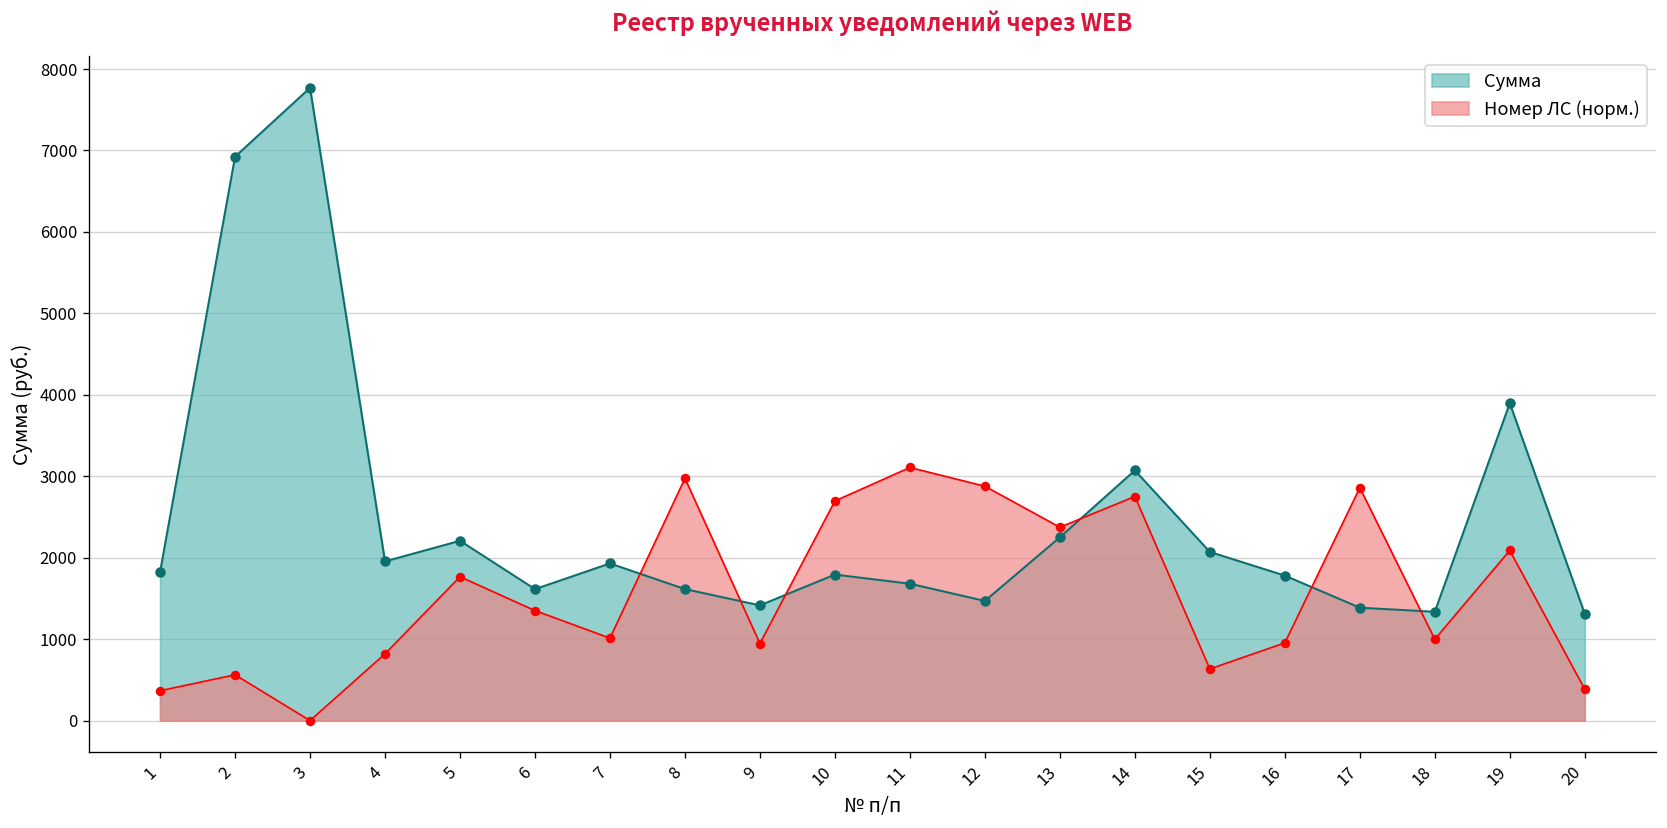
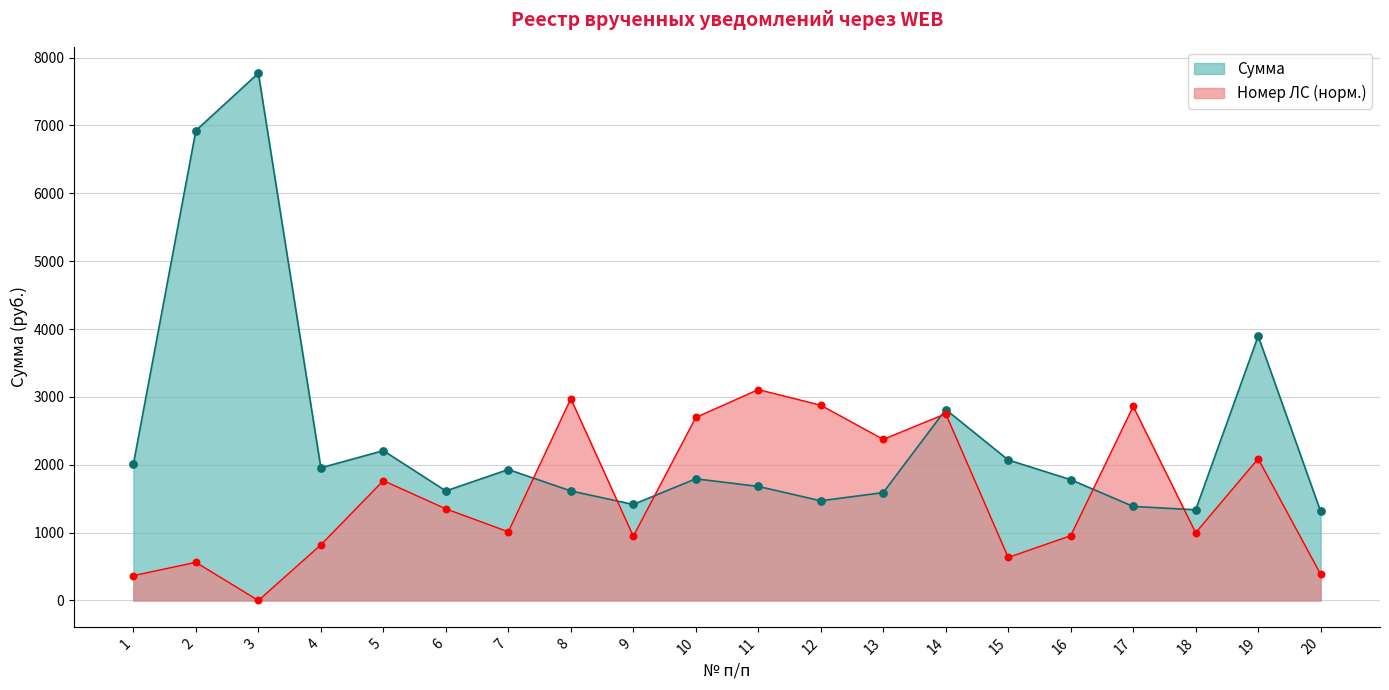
Сумма, 1: 1800 -> 2000
Сумма, 13: 2300 -> 1600
Сумма, 14: 3100 -> 2800
